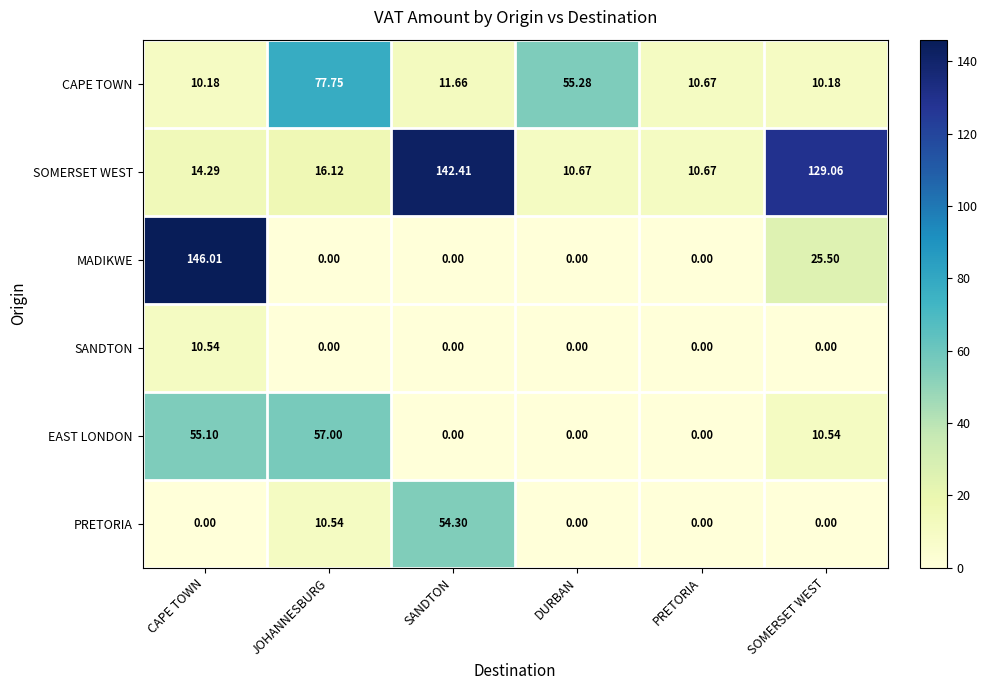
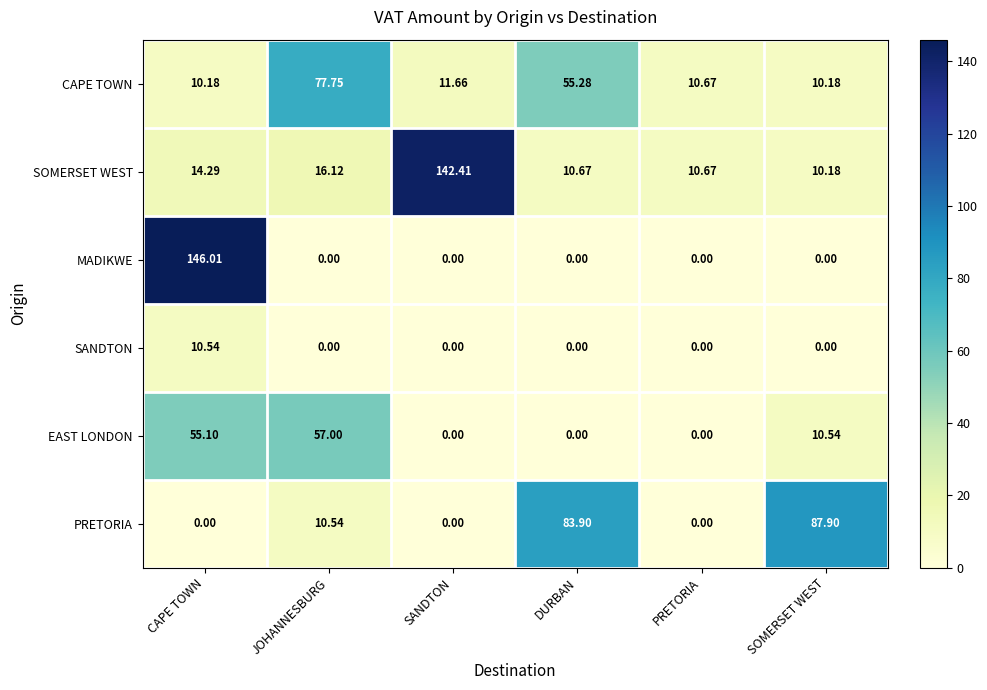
SOMERSET WEST, SOMERSET WEST: 129.06 -> 10.18
MADIKWE, SOMERSET WEST: 25.50 -> 0.00
PRETORIA, SANDTON: 54.30 -> 0.00
PRETORIA, DURBAN: 0.00 -> 83.90
PRETORIA, SOMERSET WEST: 0.00 -> 87.90
